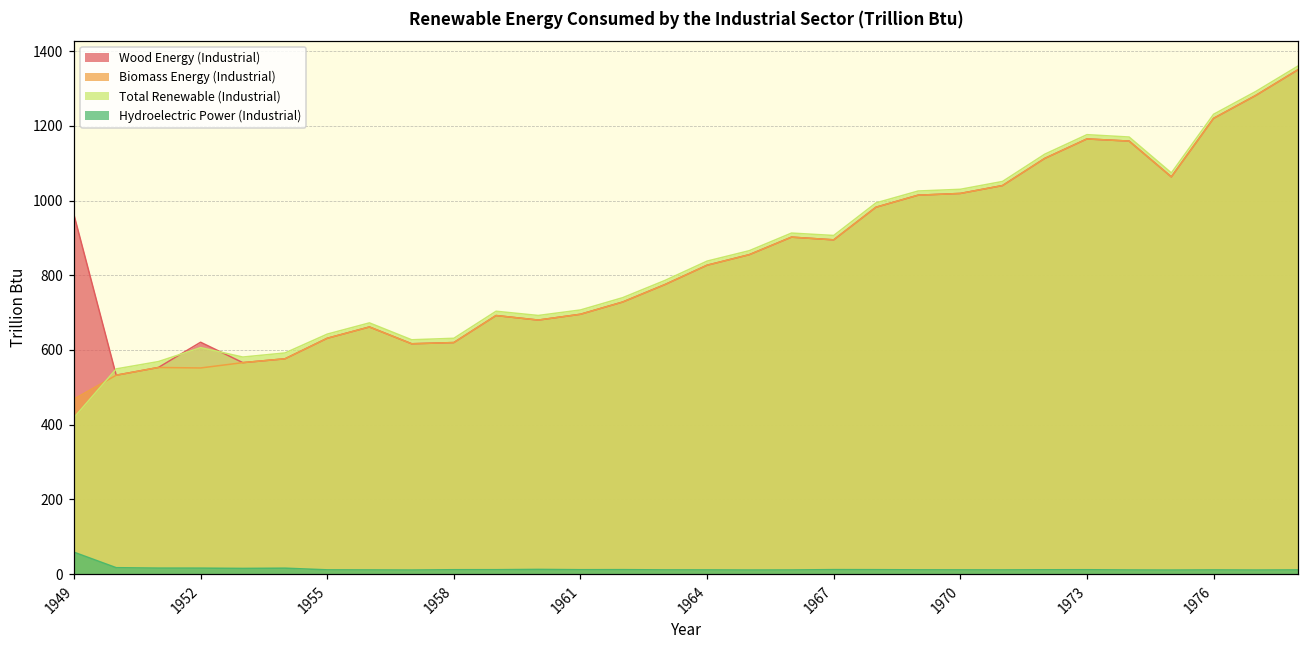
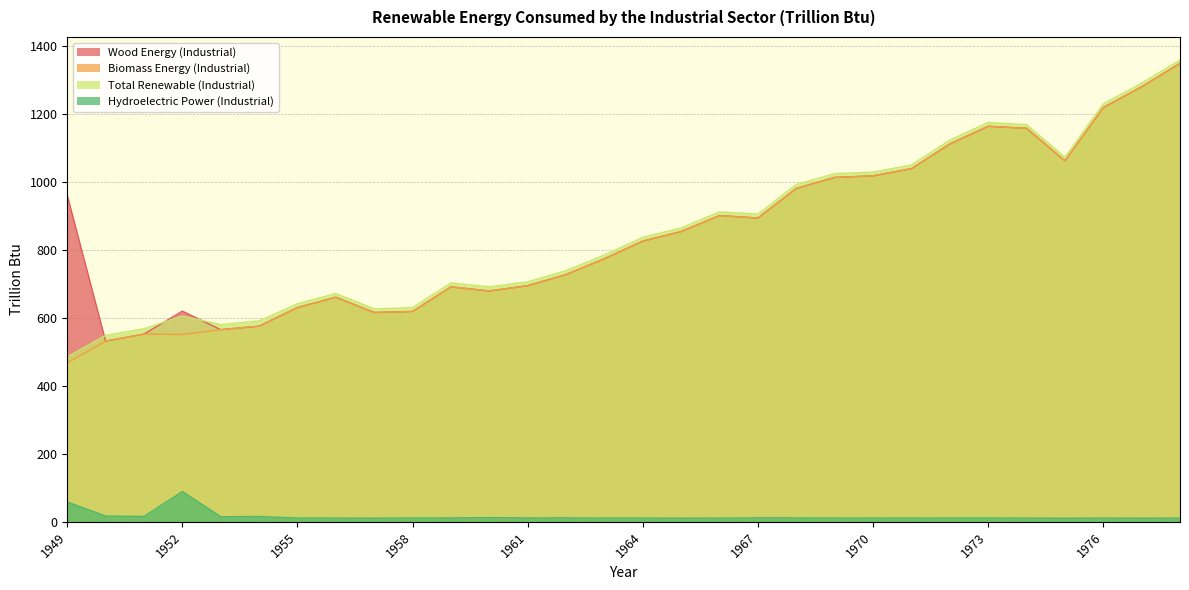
Total Renewable (Industrial), 1949: 420 -> 490
Hydroelectric Power (Industrial), 1952: 20 -> 90
